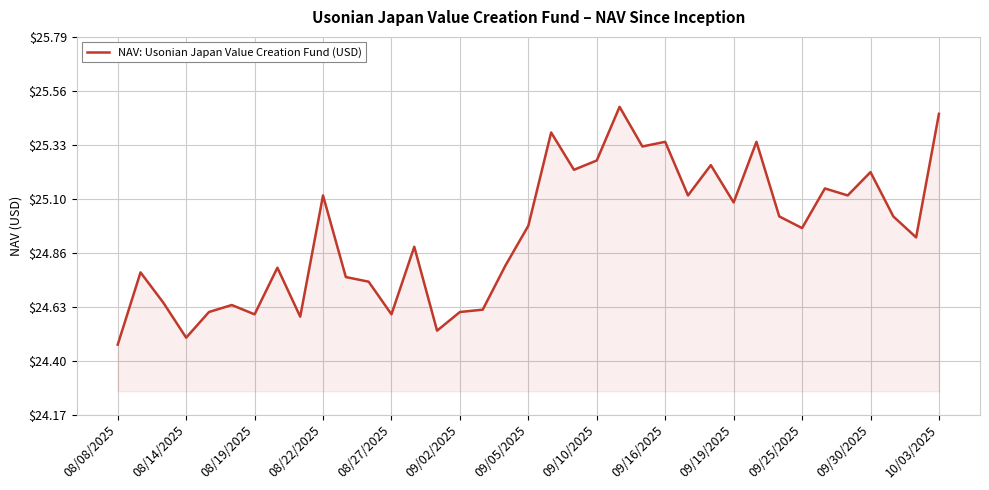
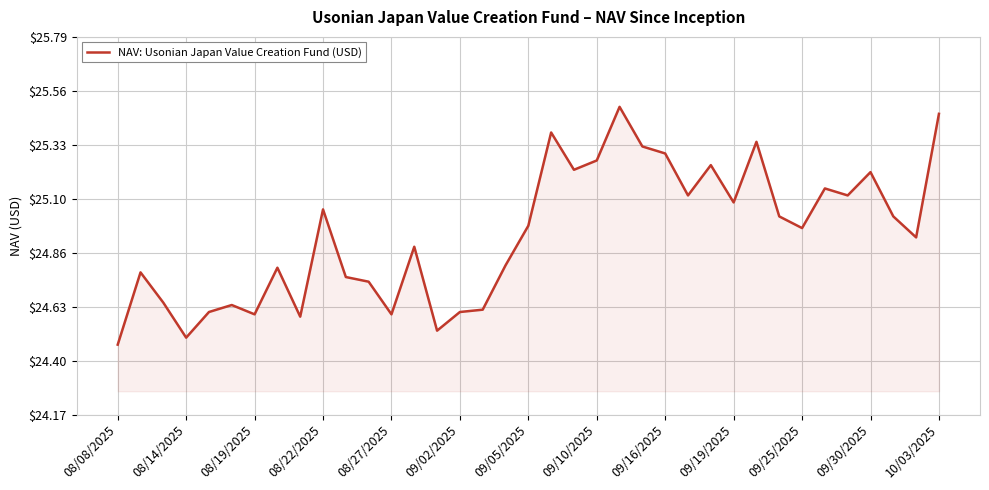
08/22/2025: $25.11 -> $25.05
09/16/2025: $25.34 -> $25.29
